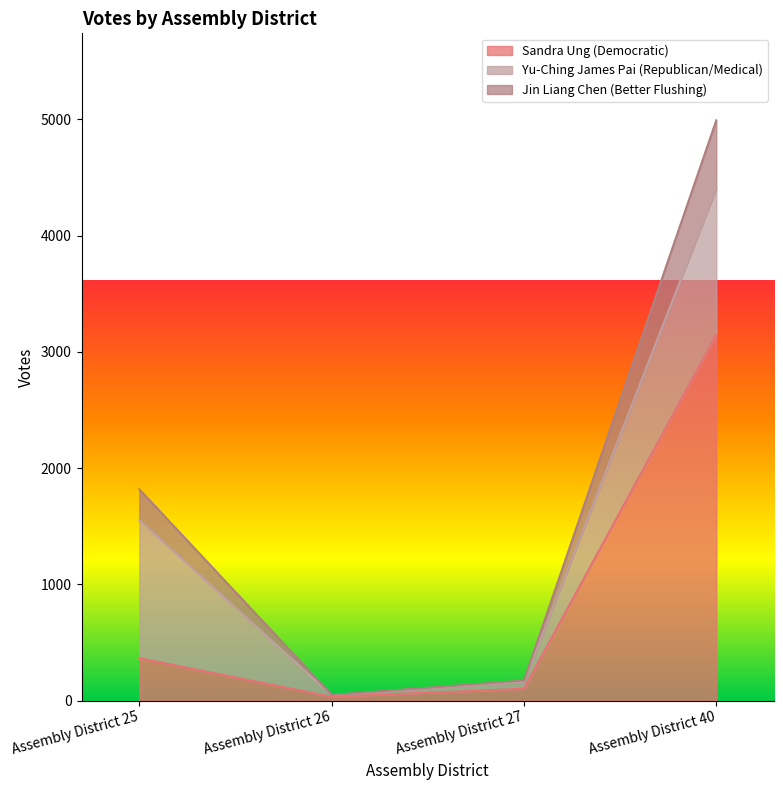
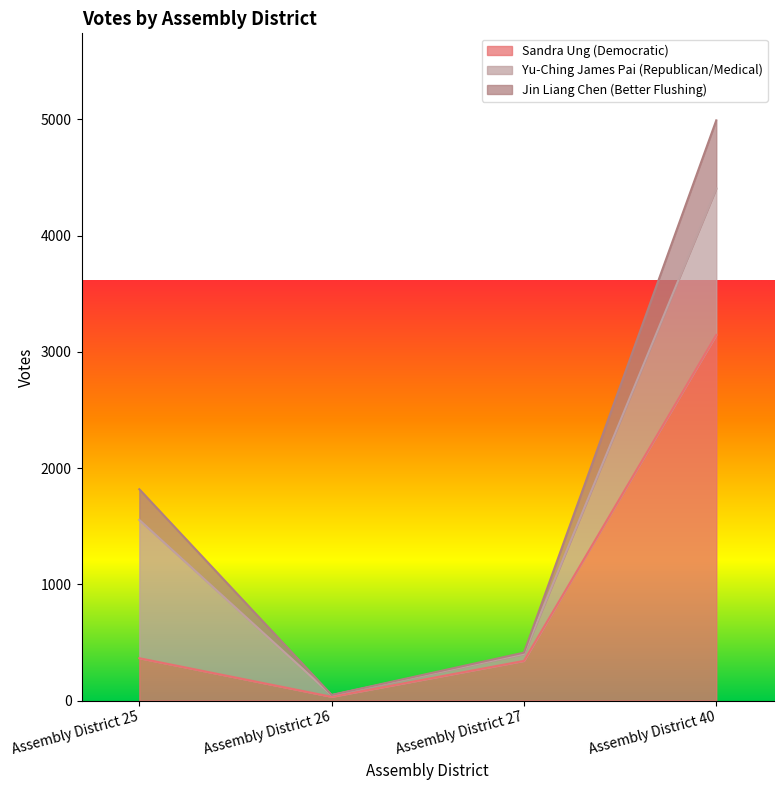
Sandra Ung (Democratic), Assembly District 27: 100 -> 340
